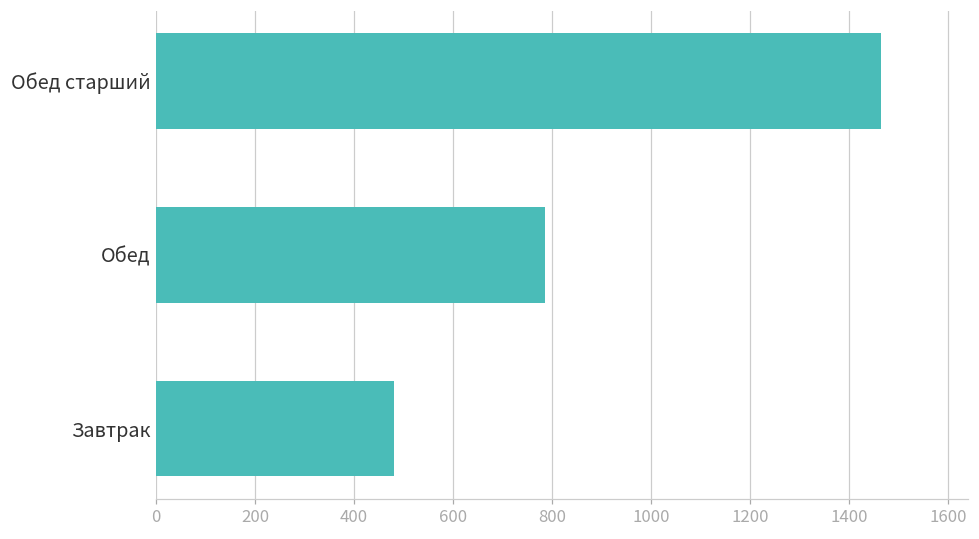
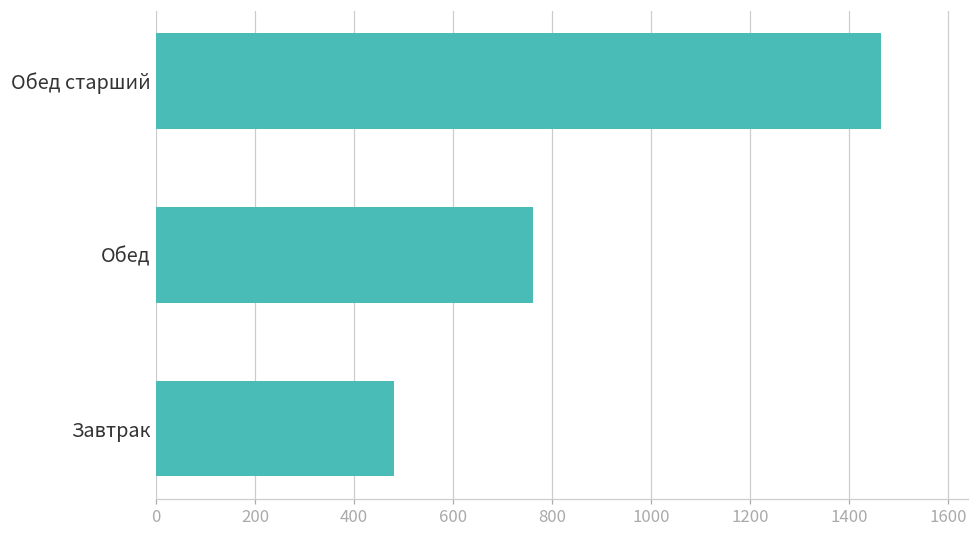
Обед: 790 -> 760
